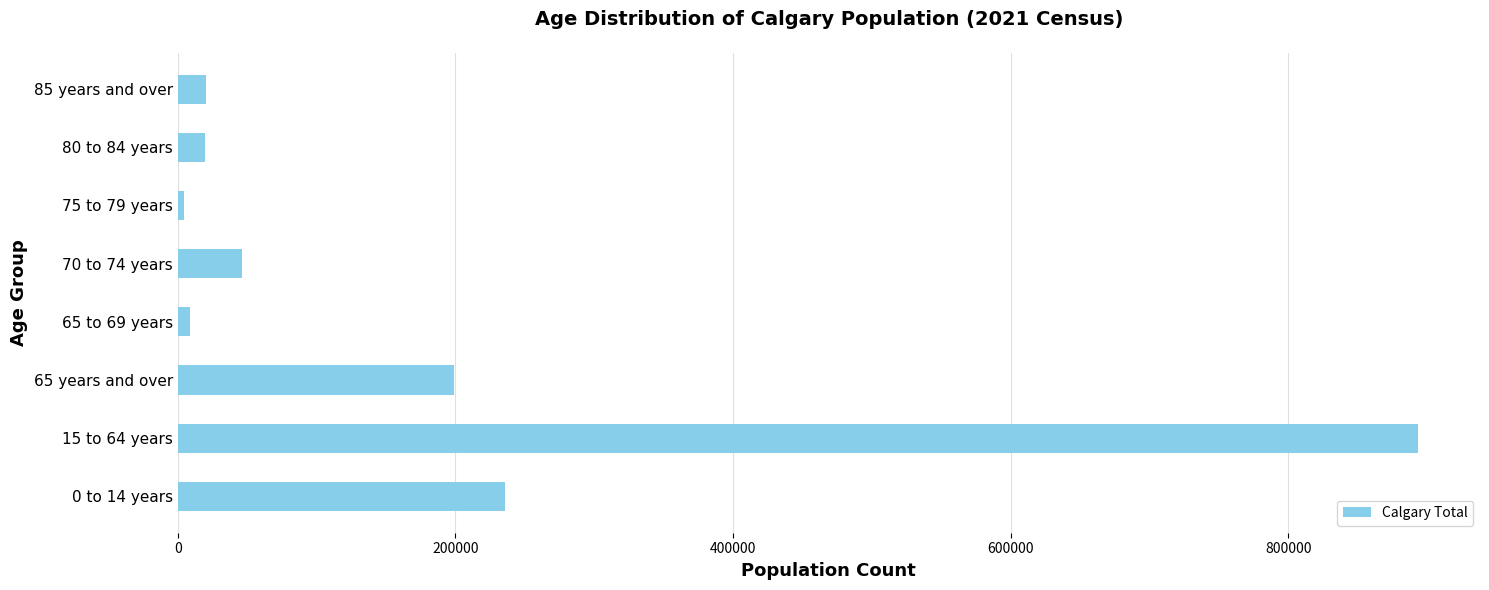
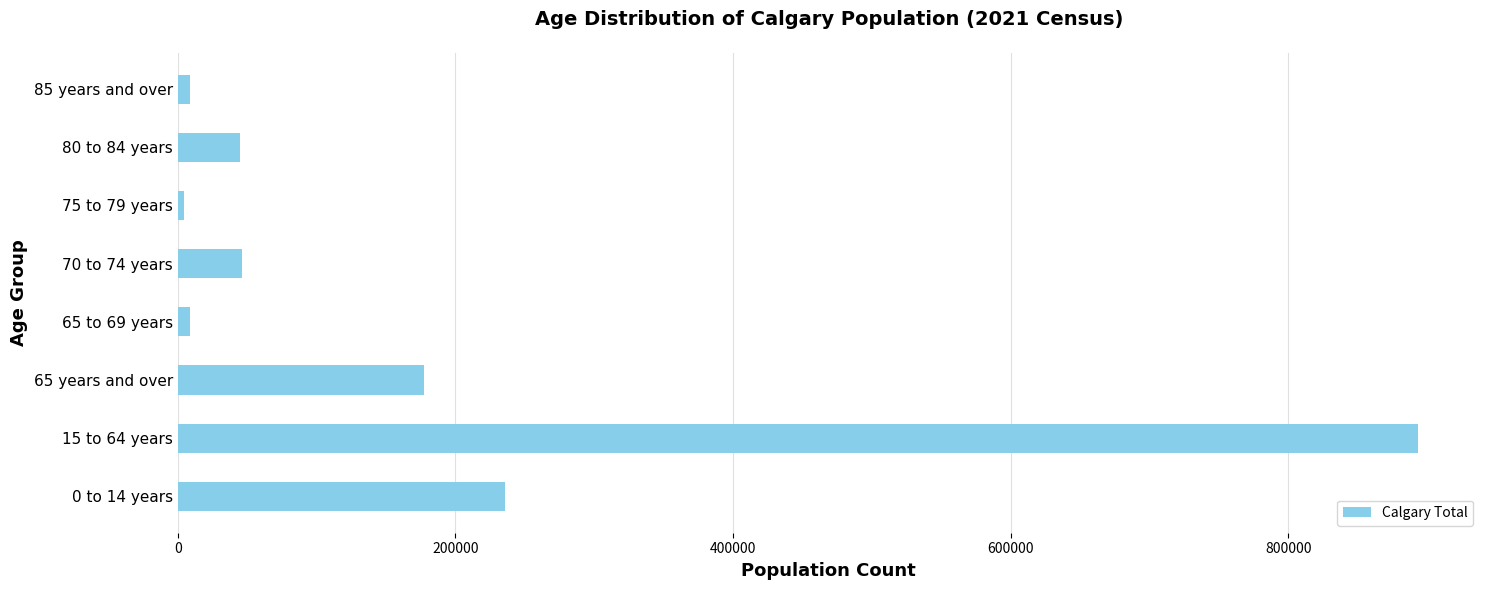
85 years and over: 20000 -> 9000
80 to 84 years: 19000 -> 45000
65 years and over: 199000 -> 177000
